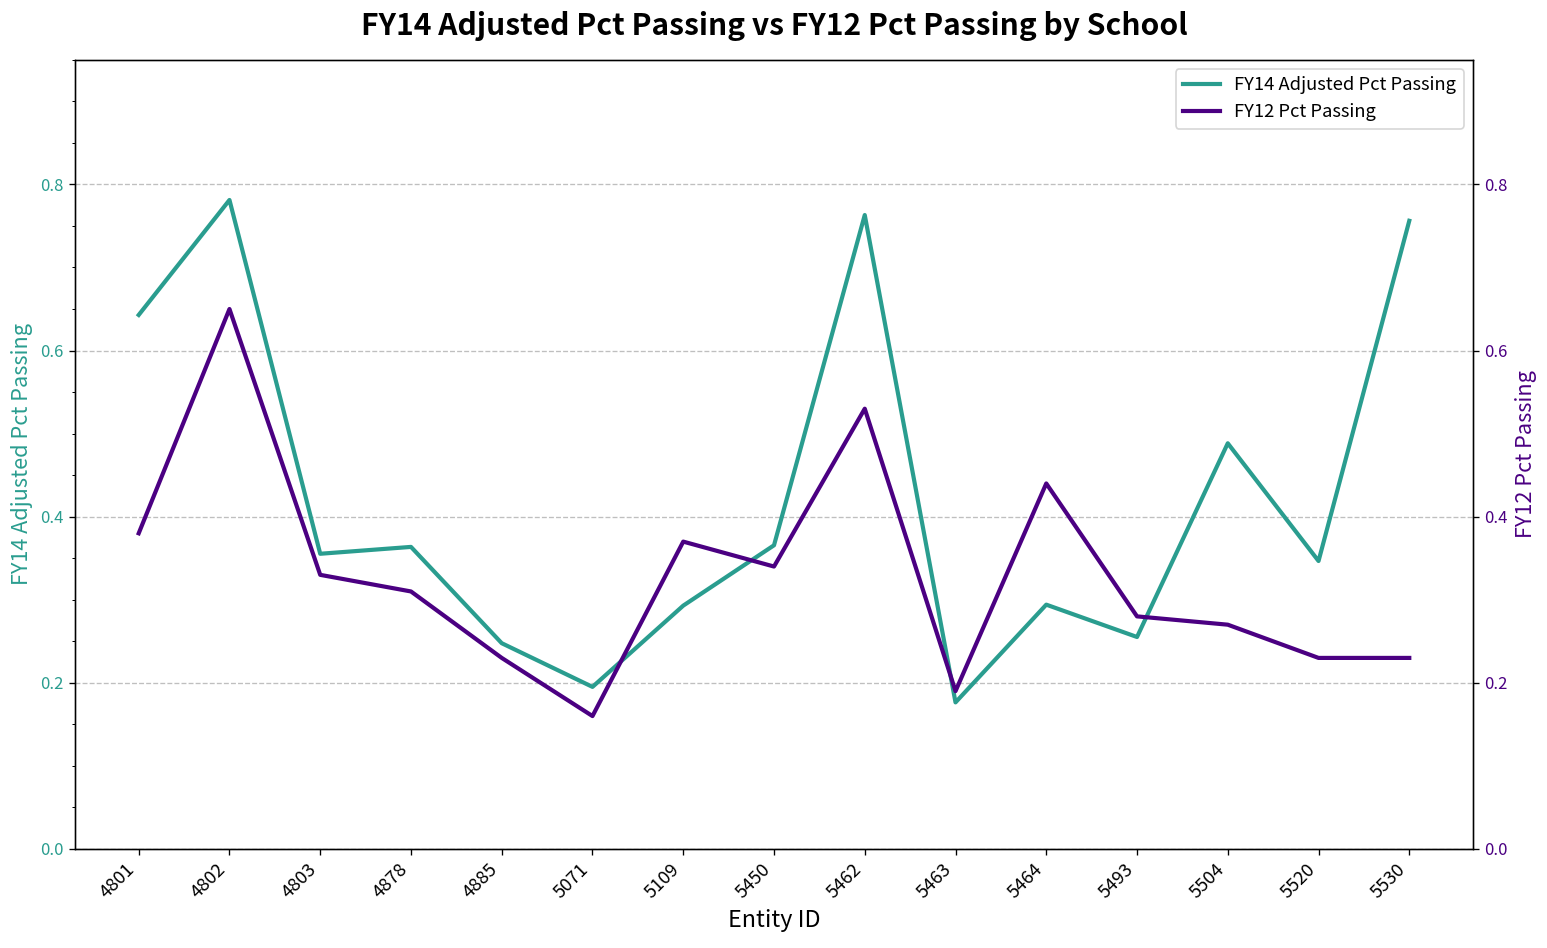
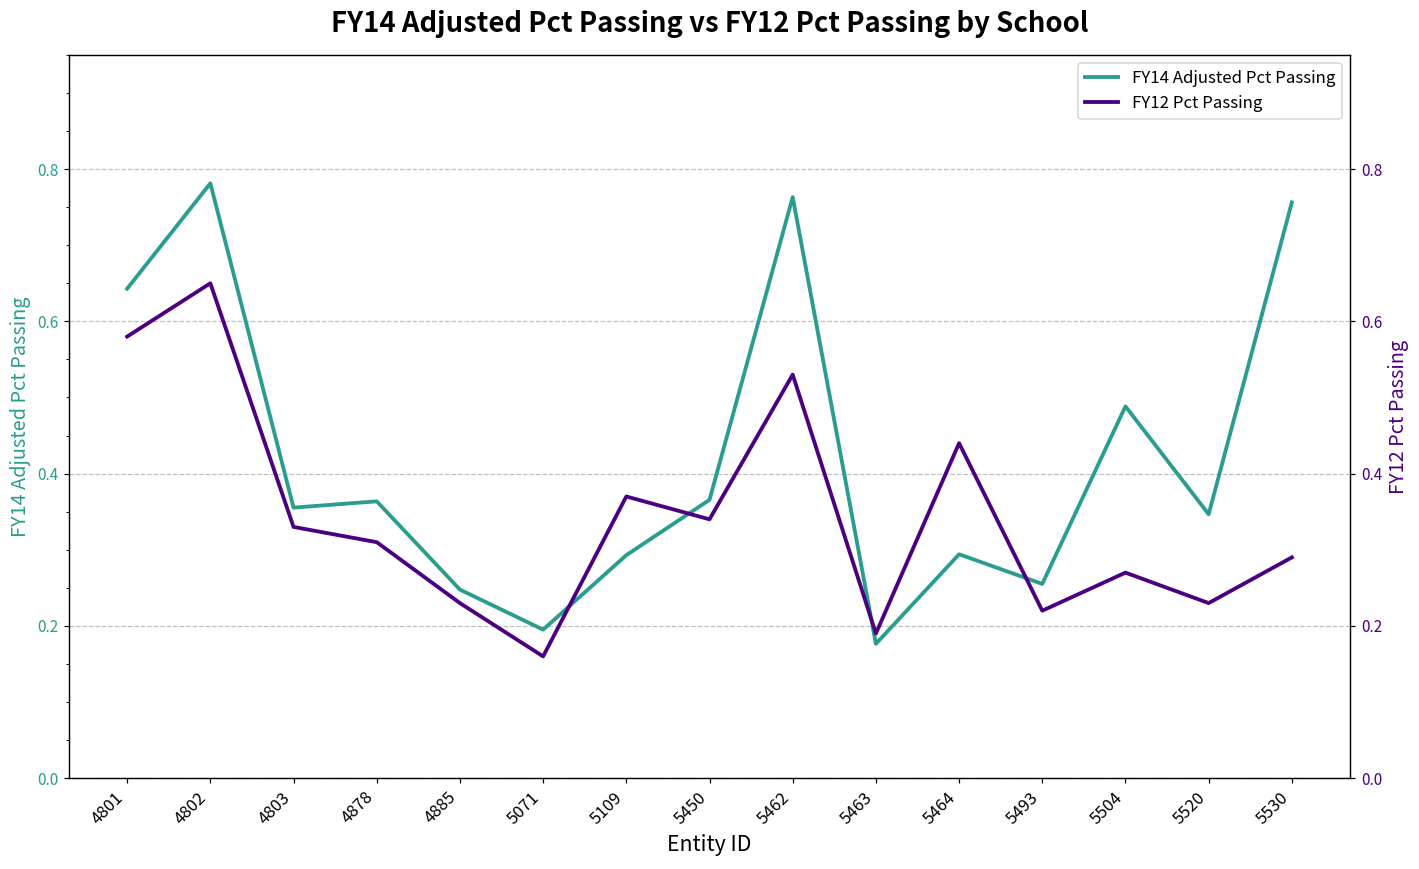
FY12 Pct Passing, 4801: 0.38 -> 0.58
FY12 Pct Passing, 5493: 0.28 -> 0.22
FY12 Pct Passing, 5530: 0.23 -> 0.29
